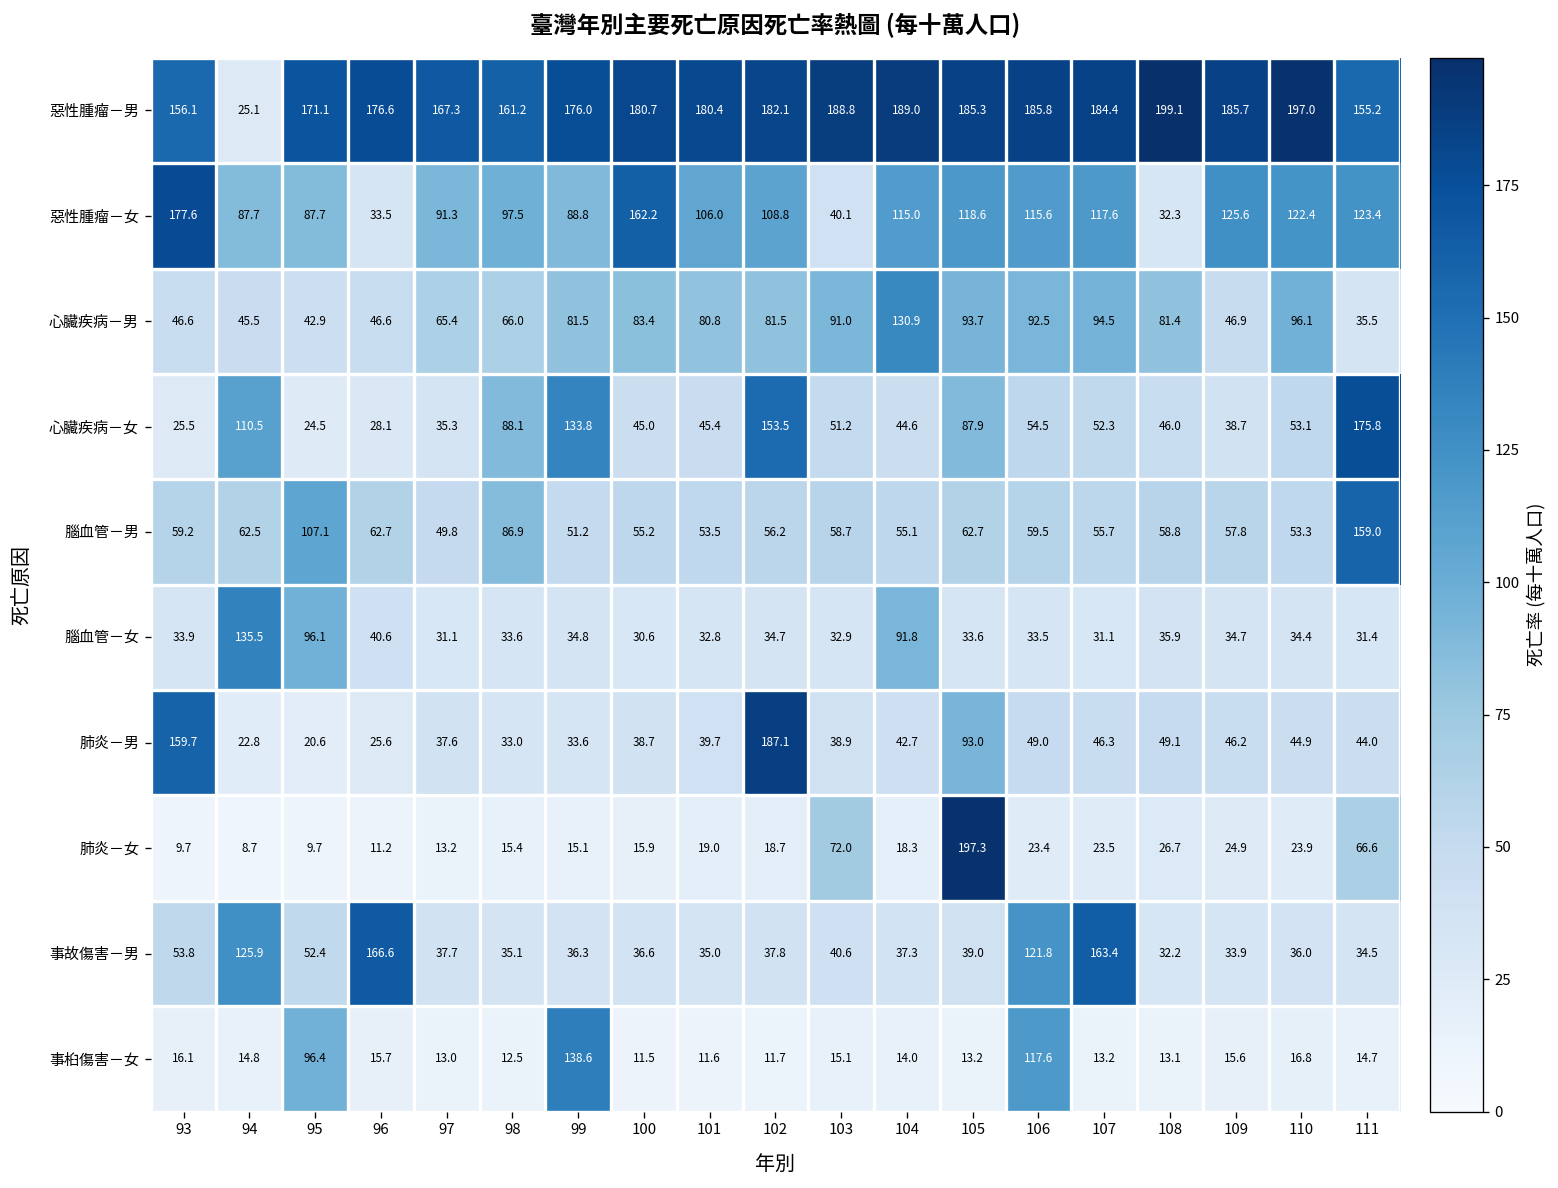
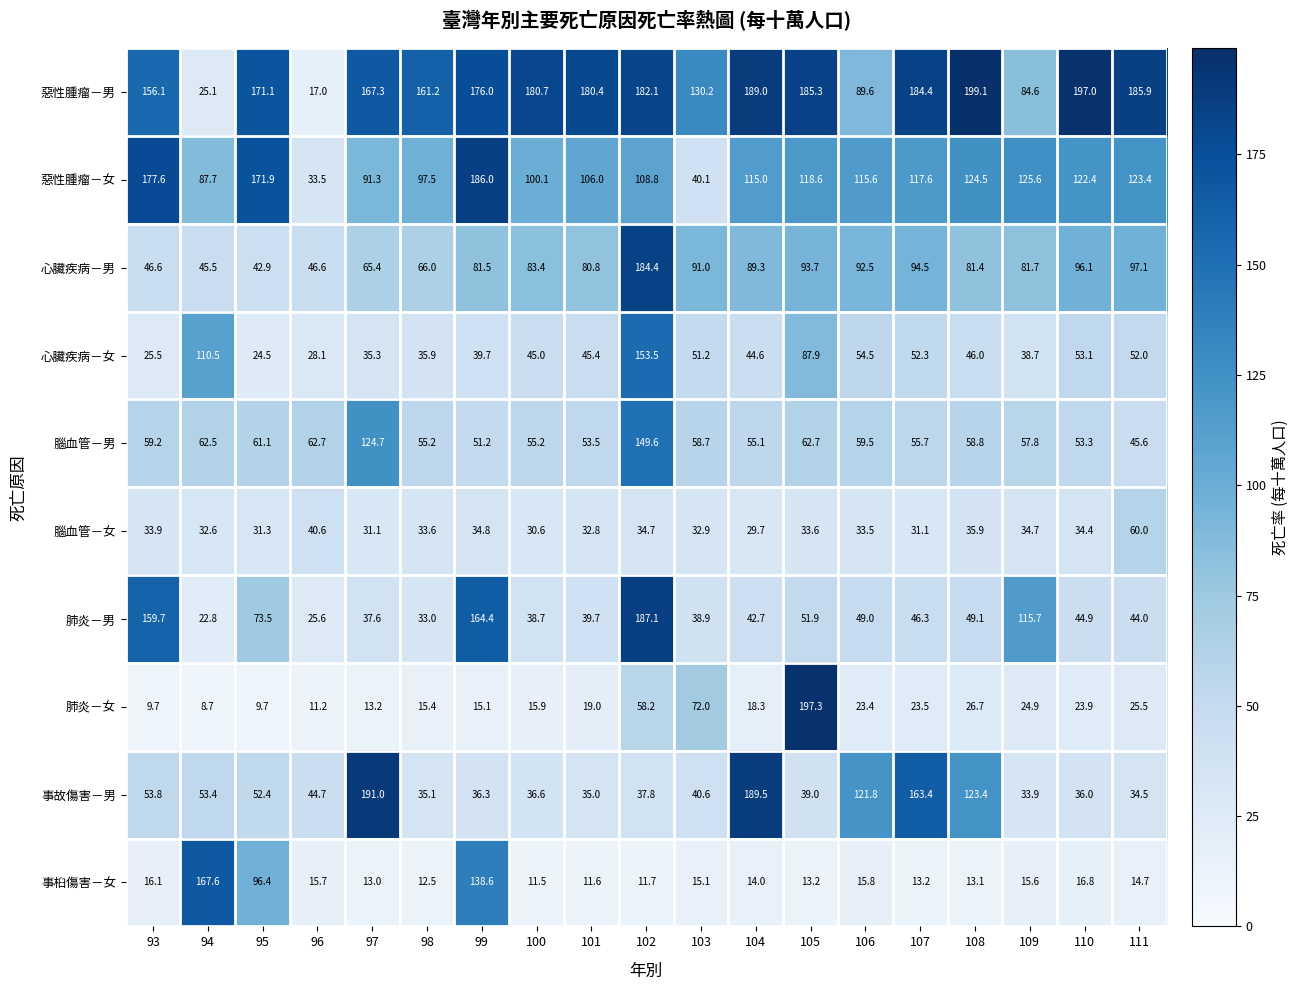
惡性腫瘤－男, 96: 176.6 -> 17.0
惡性腫瘤－男, 103: 188.8 -> 130.2
惡性腫瘤－男, 106: 185.8 -> 89.6
惡性腫瘤－男, 109: 185.7 -> 84.6
惡性腫瘤－男, 111: 155.2 -> 185.9
惡性腫瘤－女, 95: 87.7 -> 171.9
惡性腫瘤－女, 99: 88.8 -> 186.0
惡性腫瘤－女, 100: 162.2 -> 100.1
惡性腫瘤－女, 108: 32.3 -> 124.5
心臟疾病－男, 102: 81.5 -> 184.4
心臟疾病－男, 104: 130.9 -> 89.3
心臟疾病－男, 109: 46.9 -> 81.7
心臟疾病－男, 111: 35.5 -> 97.1
心臟疾病－女, 98: 88.1 -> 35.9
心臟疾病－女, 99: 133.8 -> 39.7
心臟疾病－女, 111: 175.8 -> 52.0
腦血管－男, 95: 107.1 -> 61.1
腦血管－男, 97: 49.8 -> 124.7
腦血管－男, 98: 86.9 -> 55.2
腦血管－男, 102: 56.2 -> 149.6
腦血管－男, 111: 159.0 -> 45.6
腦血管－女, 94: 135.5 -> 32.6
腦血管－女, 95: 96.1 -> 31.3
腦血管－女, 104: 91.8 -> 29.7
腦血管－女, 111: 31.4 -> 60.0
肺炎－男, 95: 20.6 -> 73.5
肺炎－男, 99: 33.6 -> 164.4
肺炎－男, 105: 93.0 -> 51.9
肺炎－男, 109: 46.2 -> 115.7
肺炎－女, 102: 18.7 -> 58.2
肺炎－女, 111: 66.6 -> 25.5
事故傷害－男, 94: 125.9 -> 53.4
事故傷害－男, 96: 166.6 -> 44.7
事故傷害－男, 97: 37.7 -> 191.0
事故傷害－男, 104: 37.3 -> 189.5
事故傷害－男, 108: 32.2 -> 123.4
事桕傷害－女, 94: 14.8 -> 167.6
事桕傷害－女, 106: 117.6 -> 15.8
